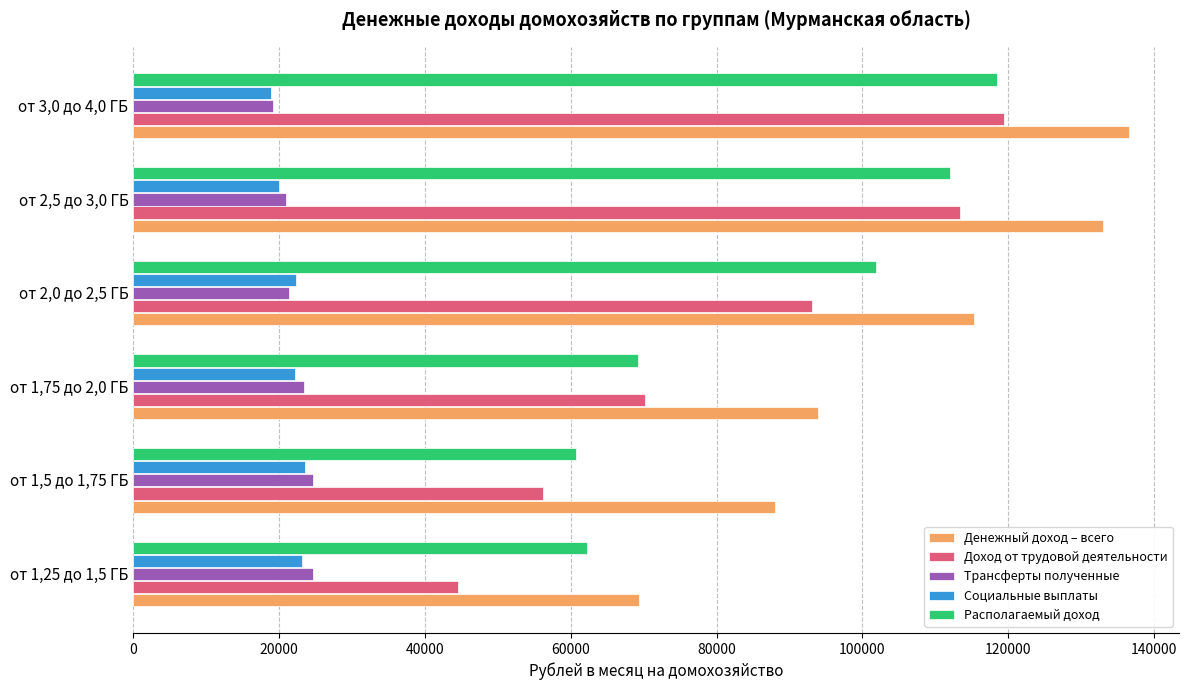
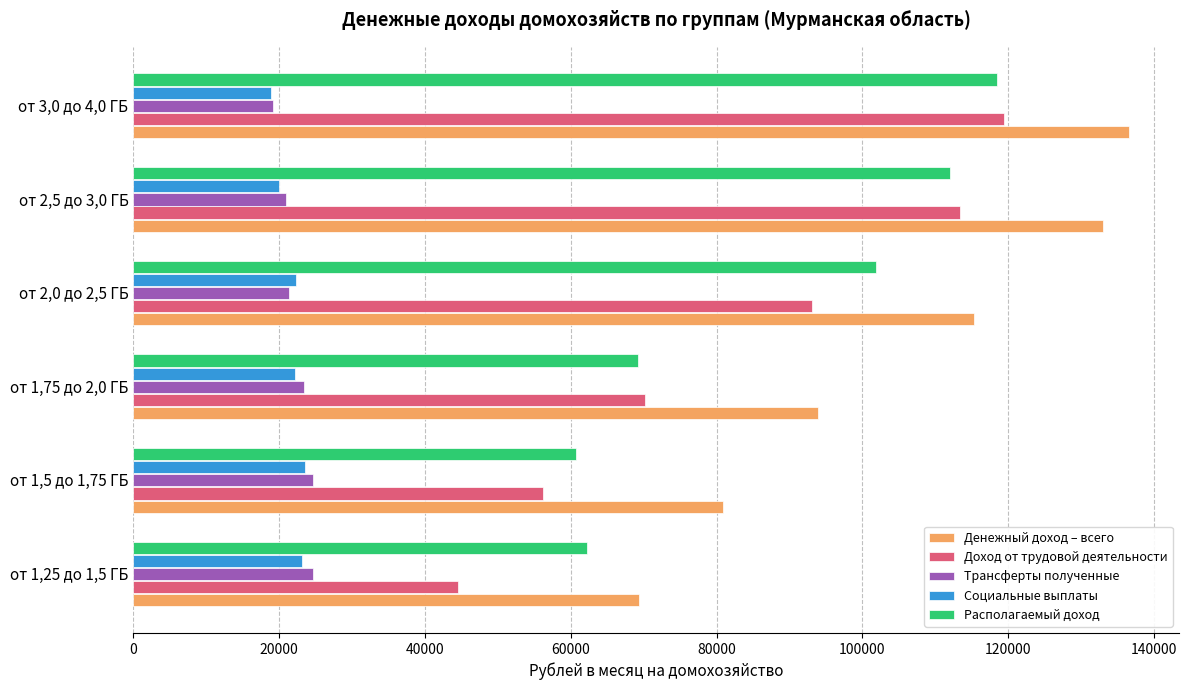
Денежный доход – всего, от 1,5 до 1,75 ГБ: 88000 -> 81000
